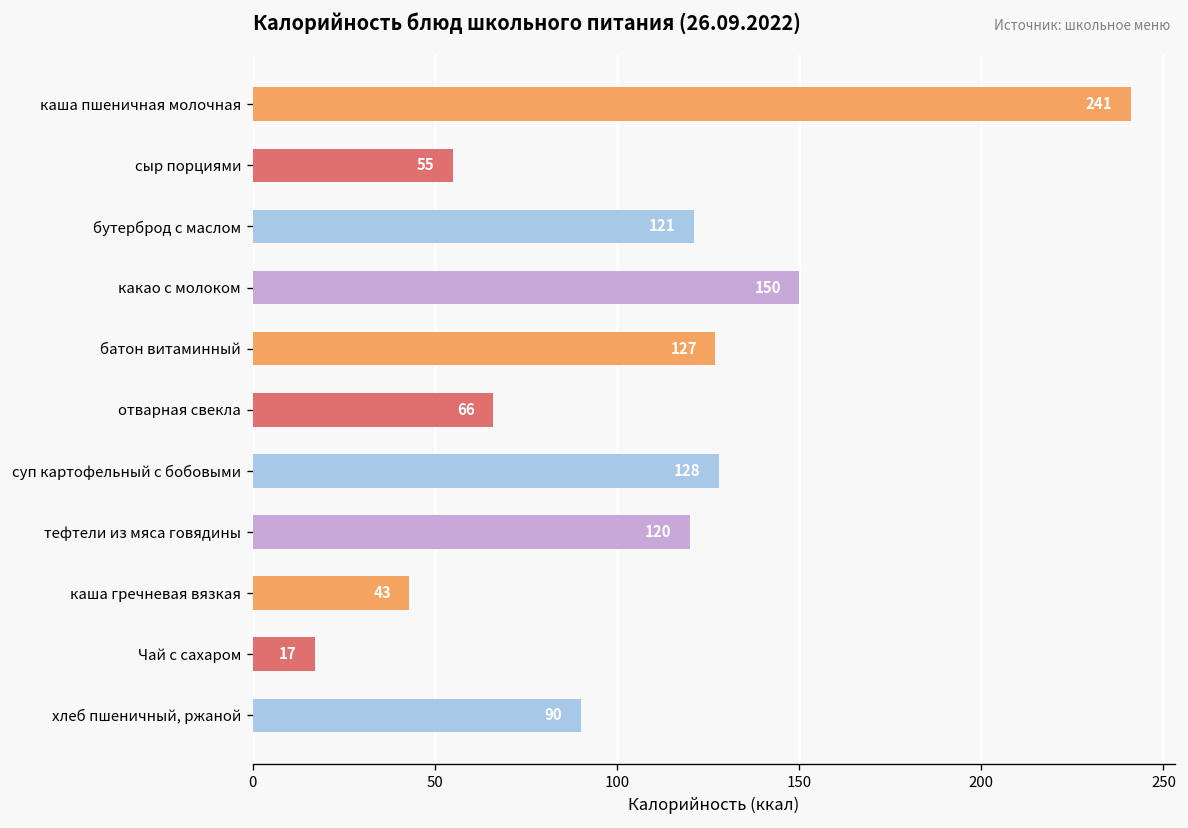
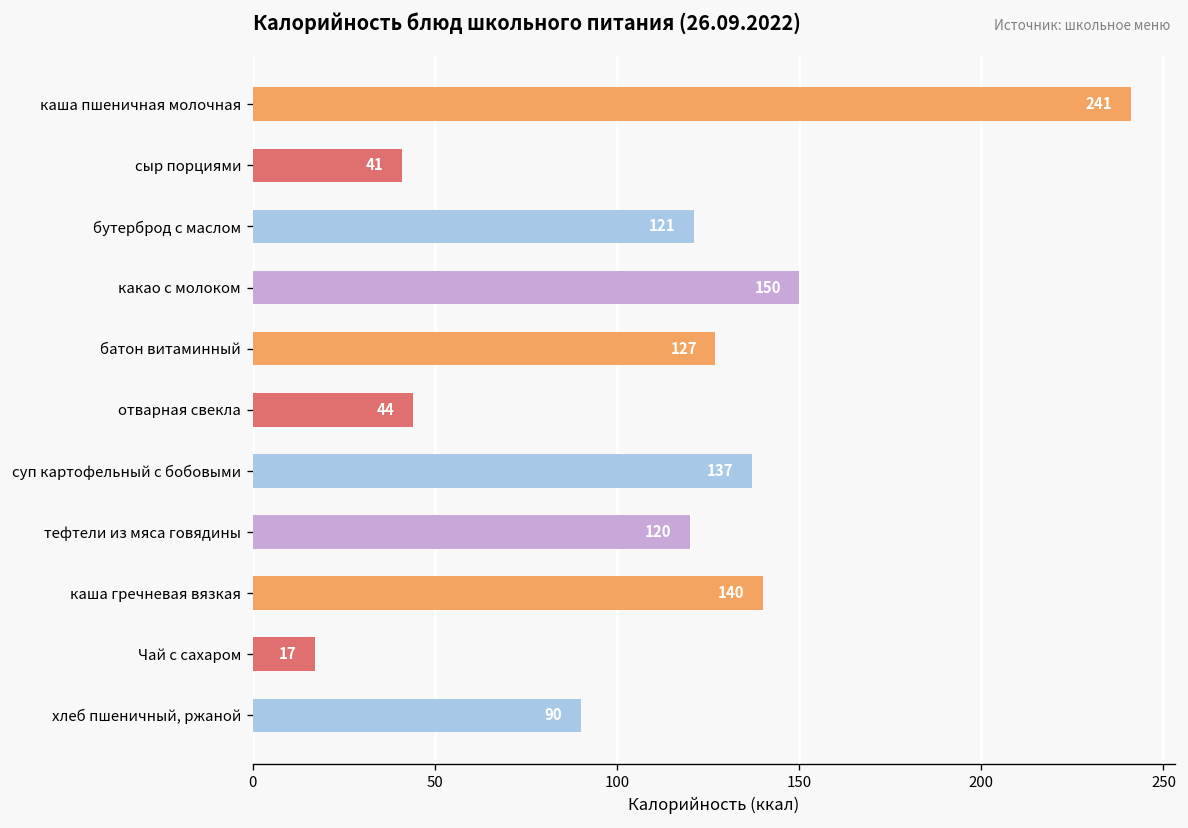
сыр порциями: 55 -> 41
отварная свекла: 66 -> 44
суп картофельный с бобовыми: 128 -> 137
каша гречневая вязкая: 43 -> 140
